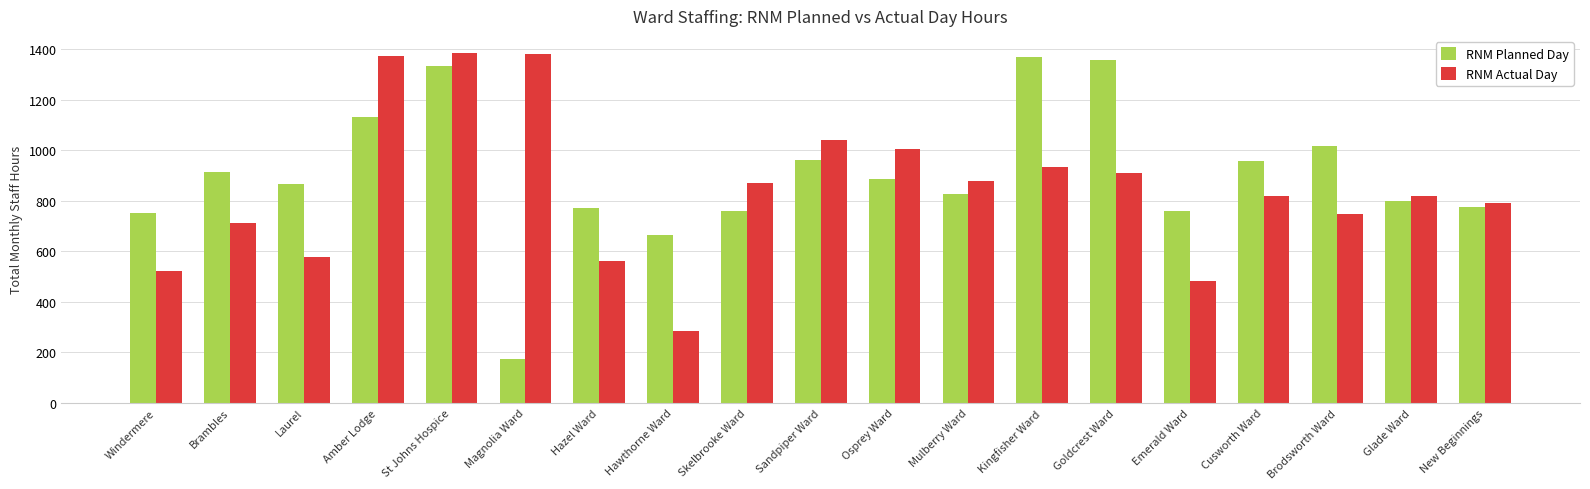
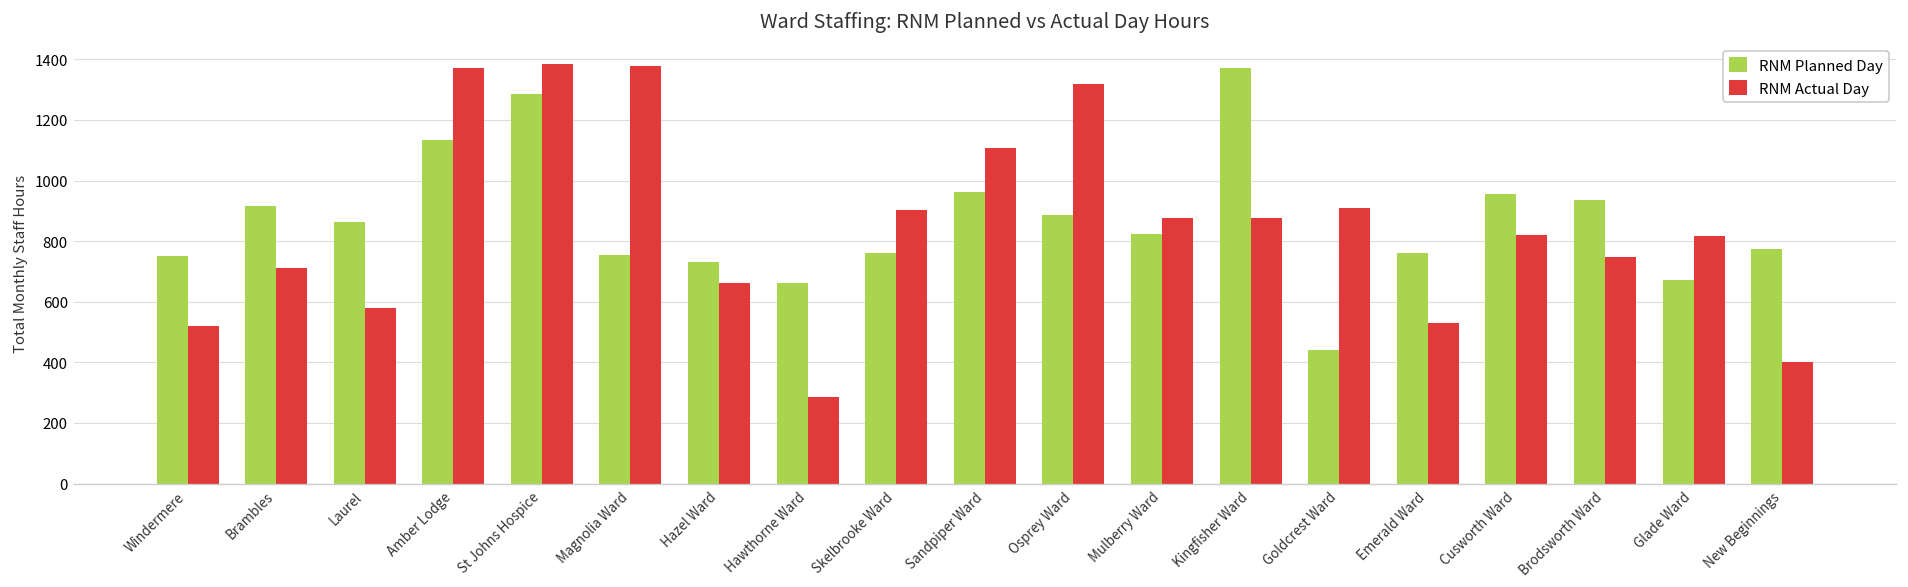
RNM Planned Day, St Johns Hospice: 1330 -> 1290
RNM Planned Day, Magnolia Ward: 170 -> 750
RNM Planned Day, Hazel Ward: 770 -> 730
RNM Actual Day, Hazel Ward: 560 -> 660
RNM Actual Day, Skelbrooke Ward: 870 -> 900
RNM Actual Day, Sandpiper Ward: 1040 -> 1110
RNM Actual Day, Osprey Ward: 1010 -> 1320
RNM Actual Day, Kingfisher Ward: 930 -> 880
RNM Planned Day, Goldcrest Ward: 1360 -> 440
RNM Actual Day, Emerald Ward: 480 -> 530
RNM Planned Day, Brodsworth Ward: 1020 -> 940
RNM Planned Day, Glade Ward: 800 -> 670
RNM Actual Day, New Beginnings: 790 -> 400
